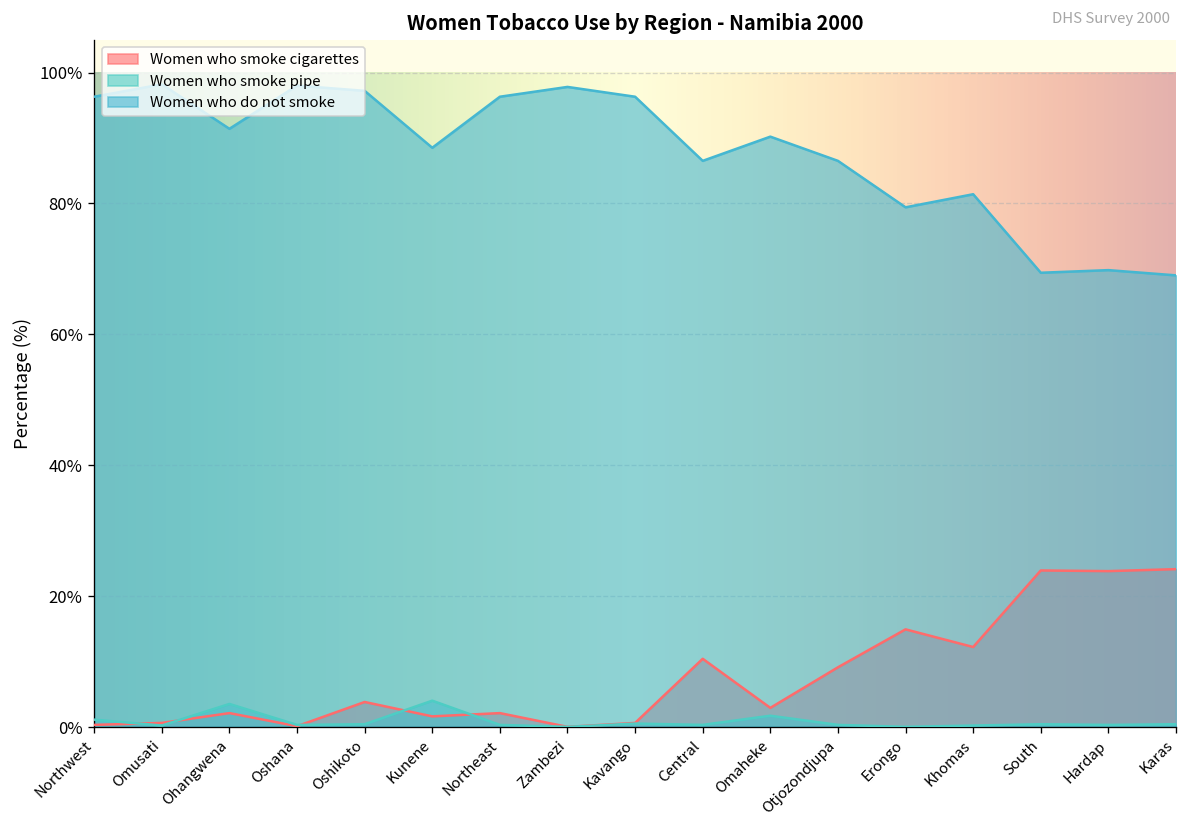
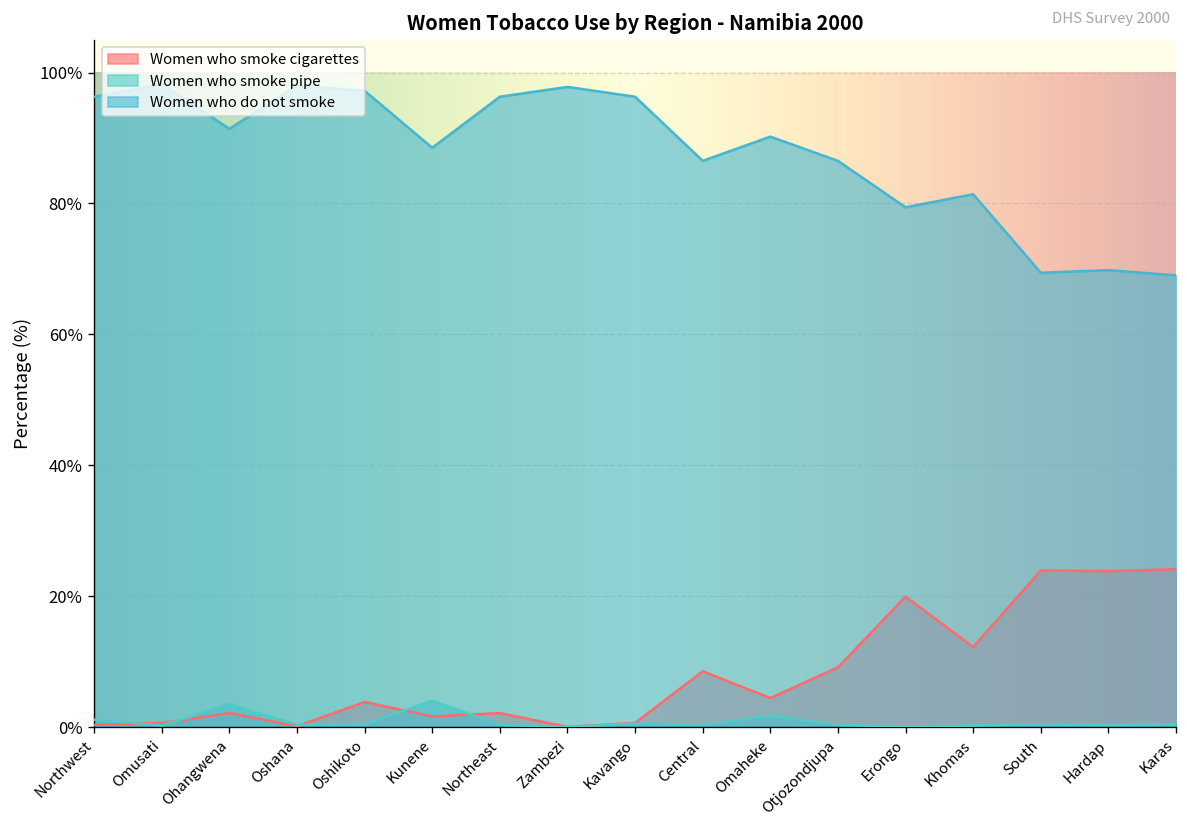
Women who smoke cigarettes, Central: 10% -> 9%
Women who smoke cigarettes, Omaheke: 3% -> 4%
Women who smoke cigarettes, Erongo: 15% -> 20%
